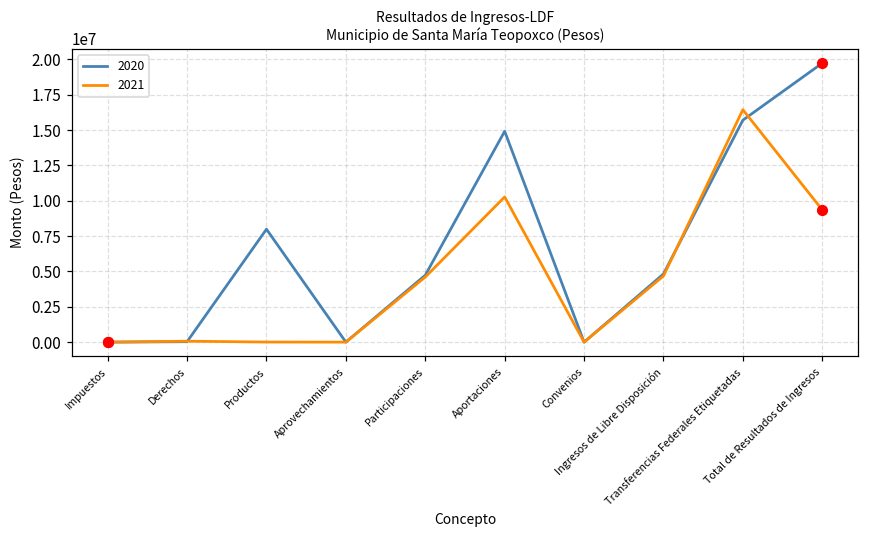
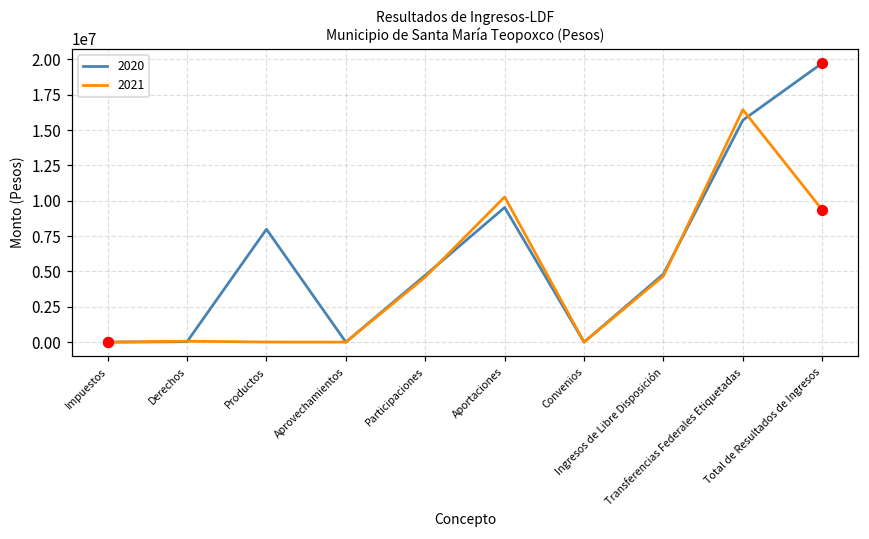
2020, Aportaciones: 14900000 -> 9500000
